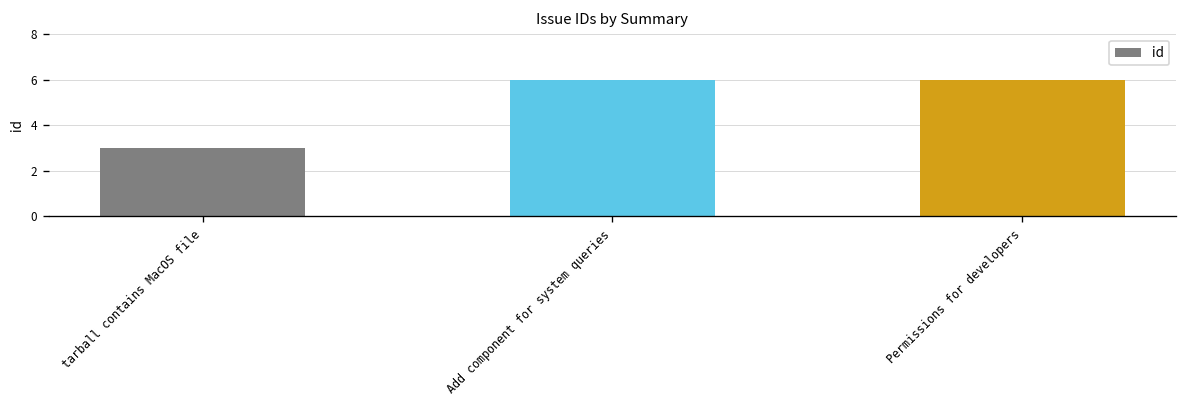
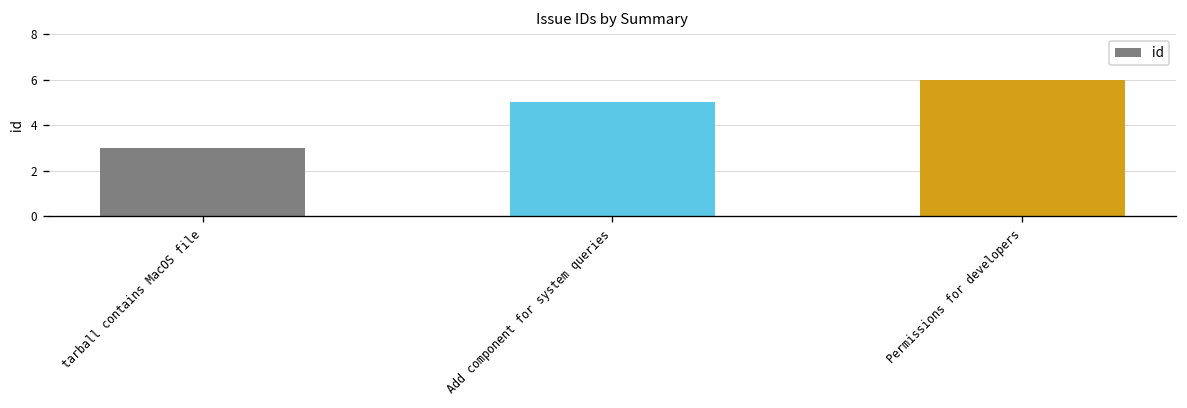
Add component for system queries: 6 -> 5
